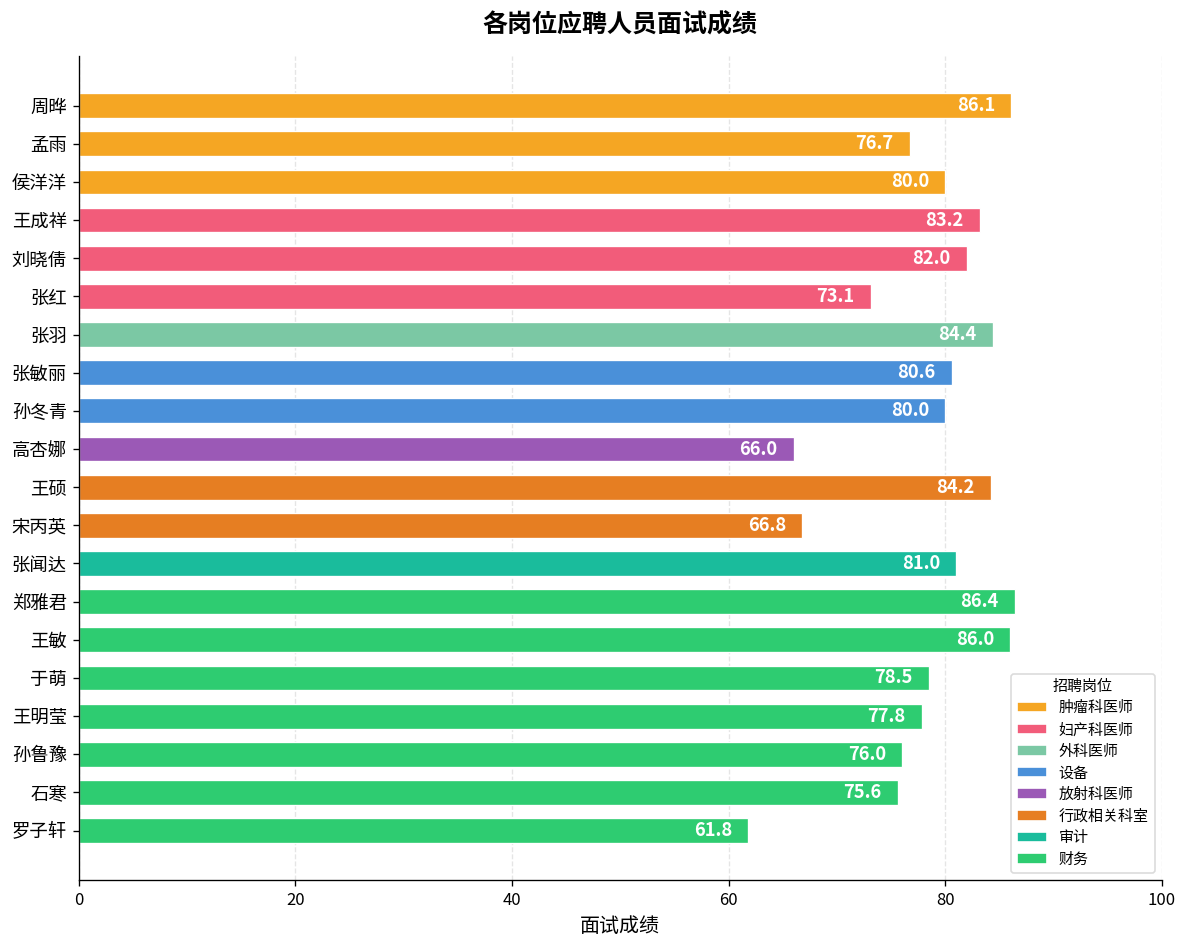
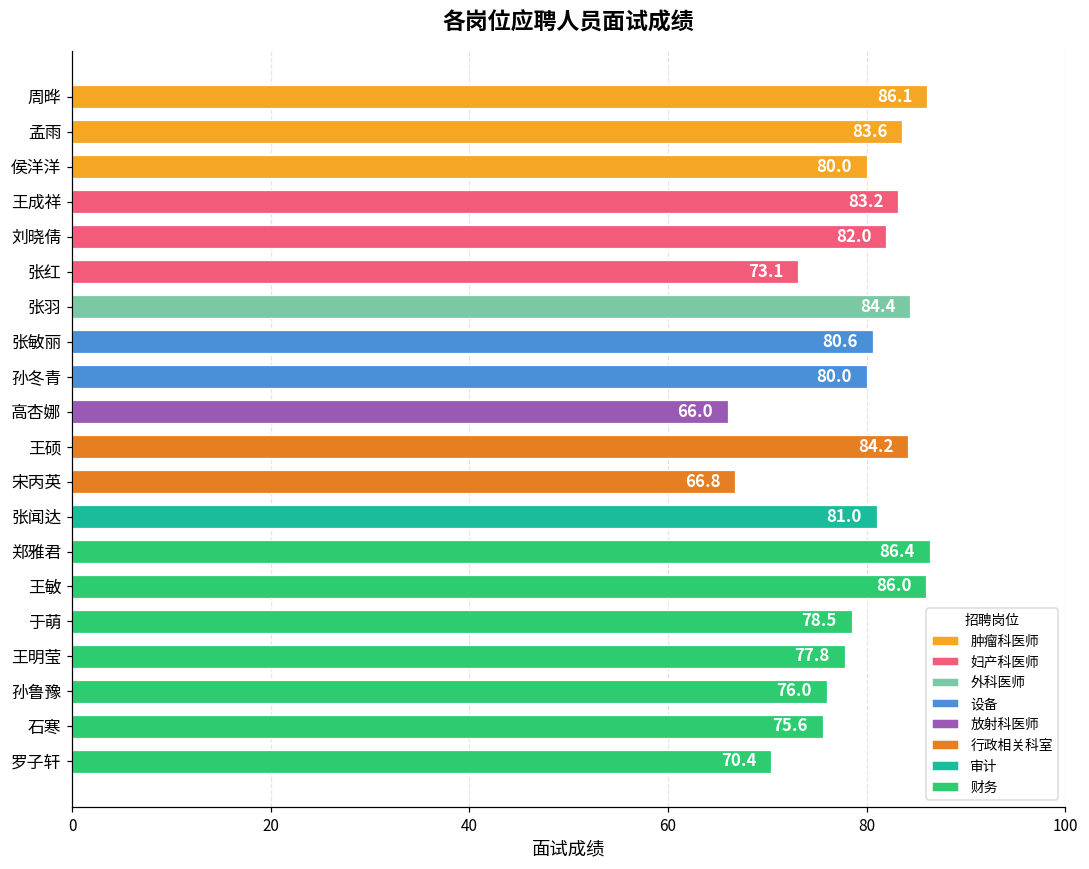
孟雨: 76.7 -> 83.6
罗子轩: 61.8 -> 70.4
